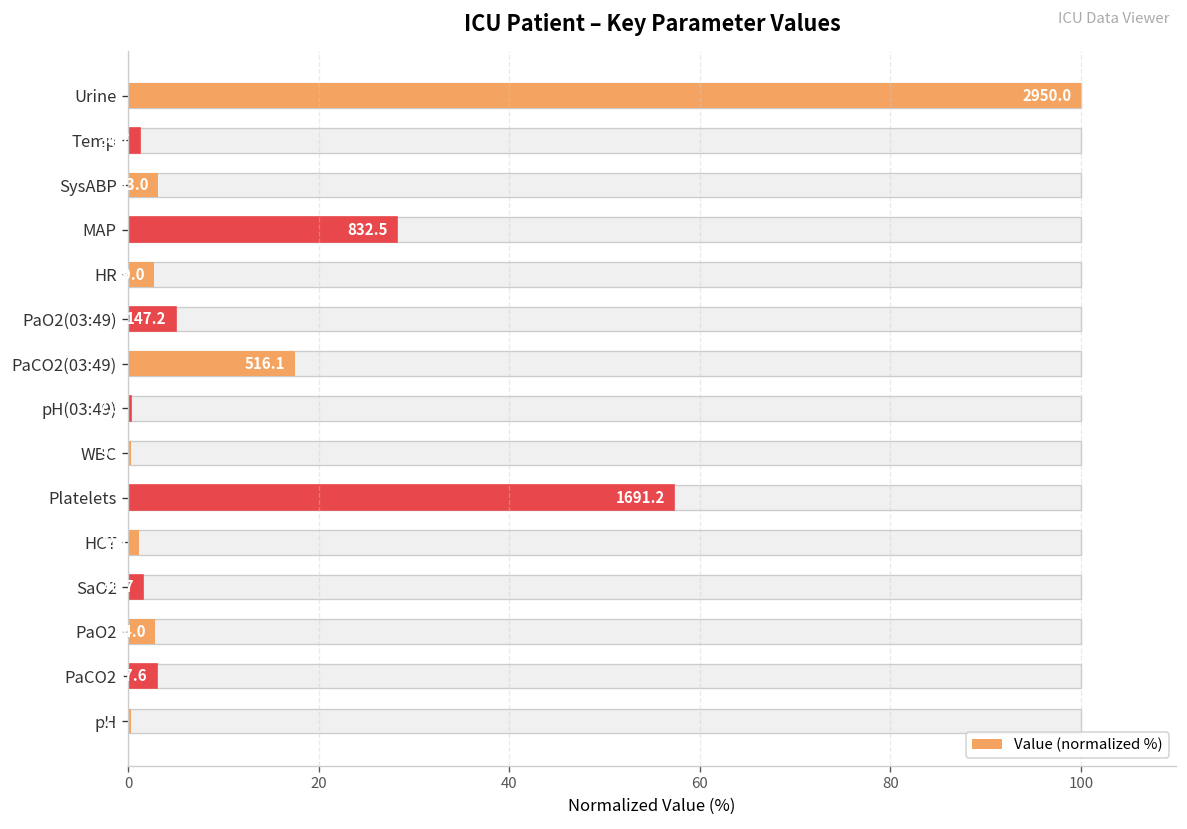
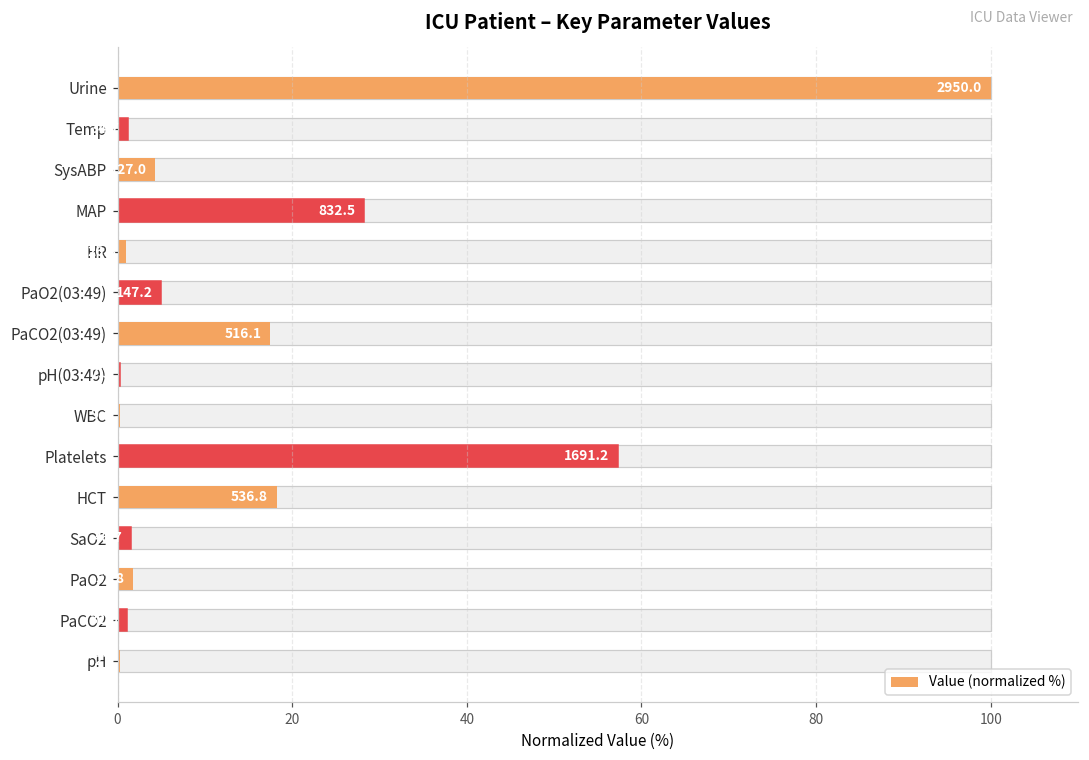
Value (normalized %), SysABP: 93.0 -> 127.0
Value (normalized %), HR: 3 -> 1
Value (normalized %), HCT: 1 -> 18
Value (normalized %), PaO2: 3 -> 2
Value (normalized %), PaCO2: 3 -> 1
